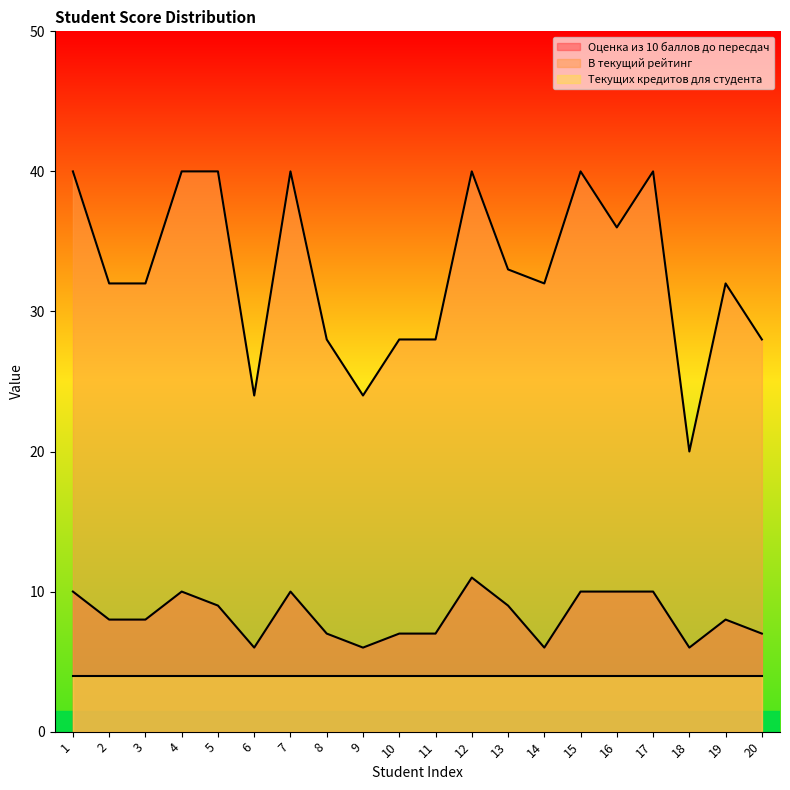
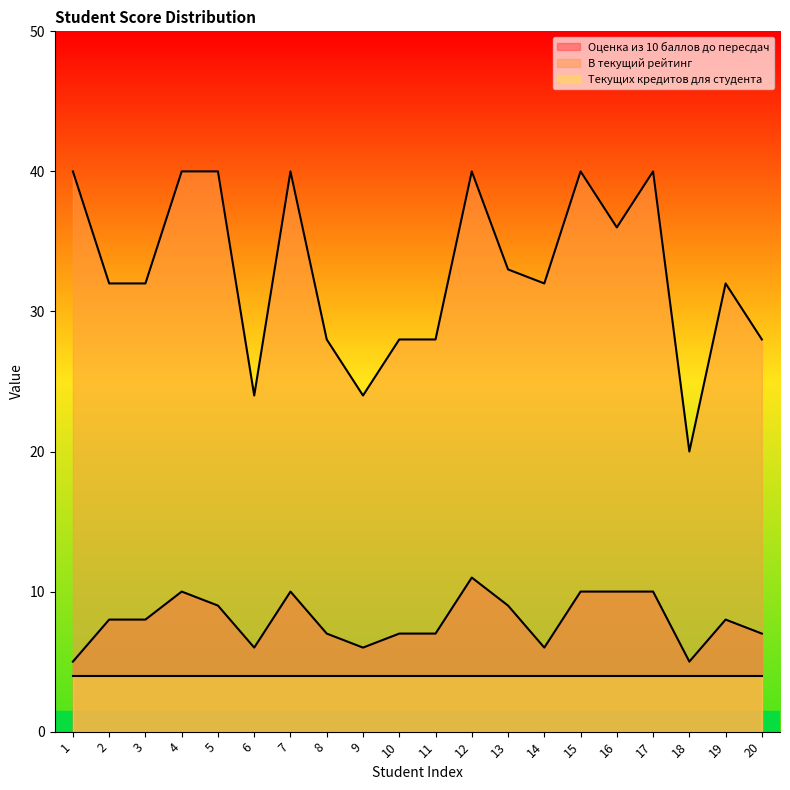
Оценка из 10 баллов до пересдач, 1: 10 -> 5
Оценка из 10 баллов до пересдач, 18: 6 -> 5
